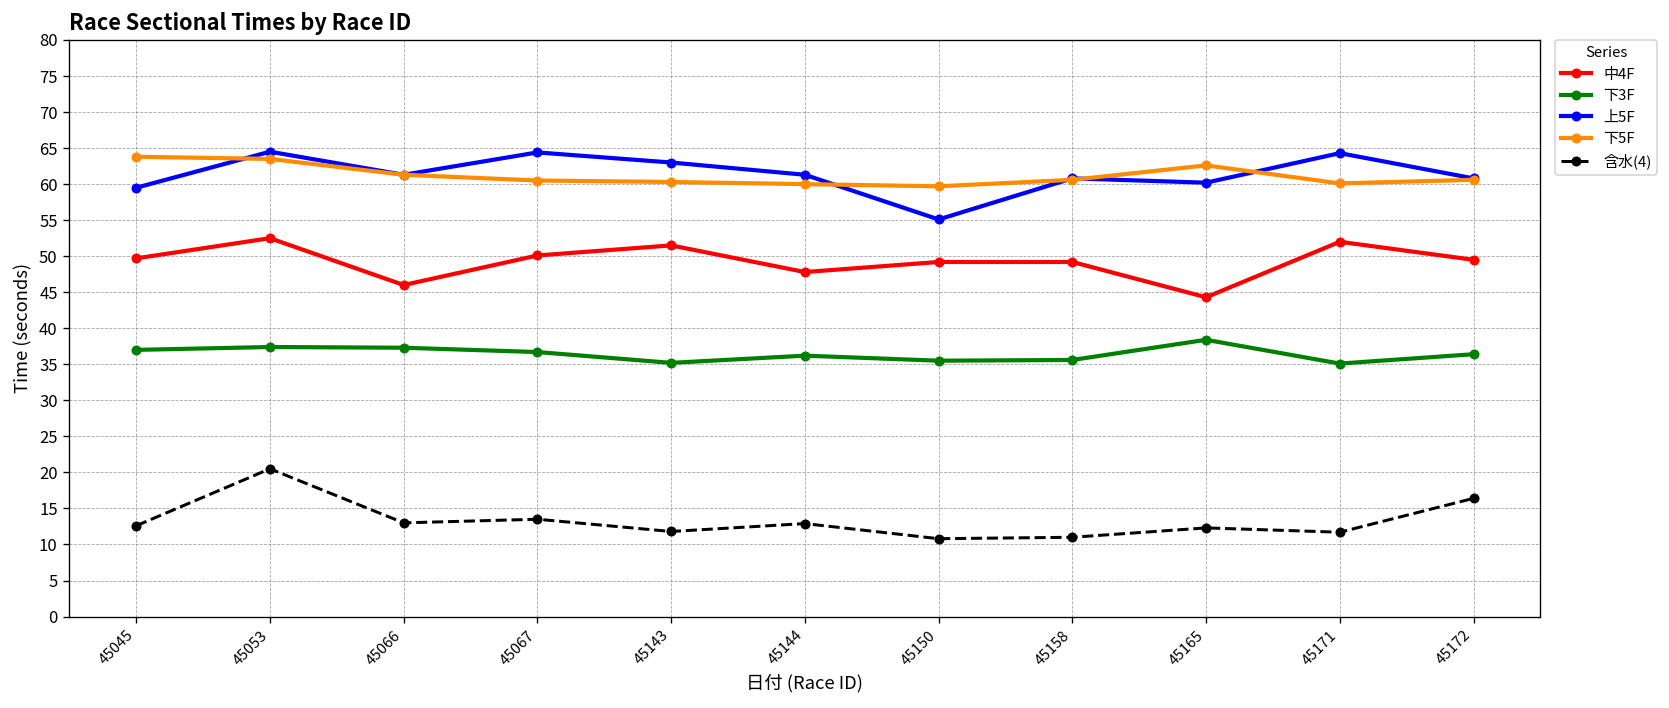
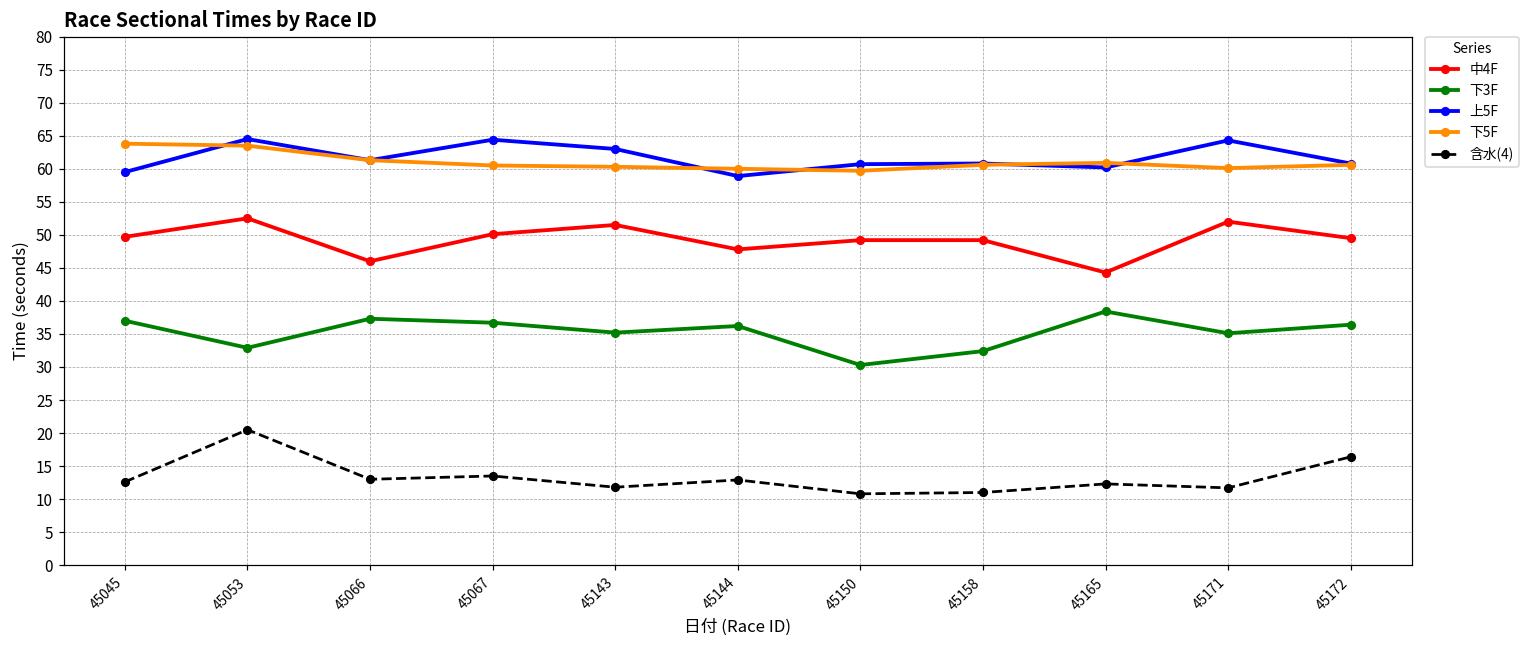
下3F, 45053: 37 -> 33
上5F, 45144: 61 -> 59
下3F, 45150: 36 -> 30
上5F, 45150: 55 -> 61
下3F, 45158: 36 -> 32
下5F, 45165: 63 -> 61
